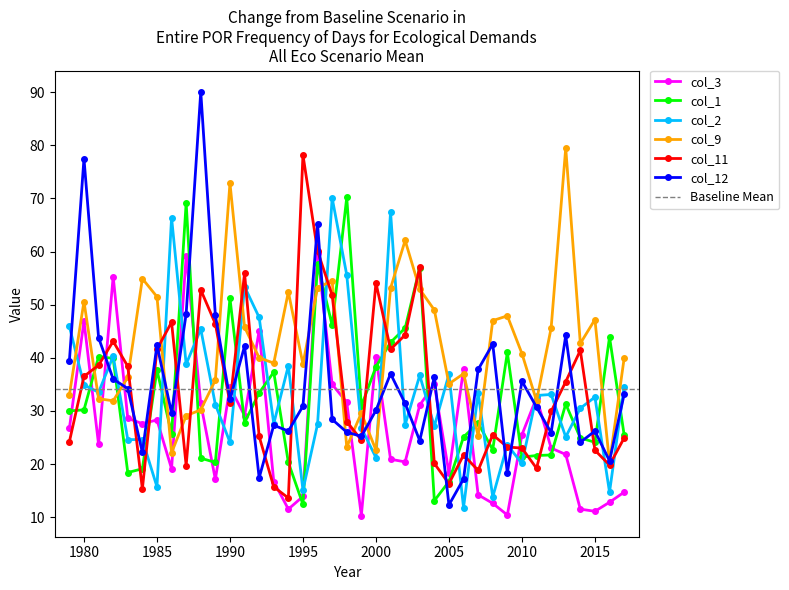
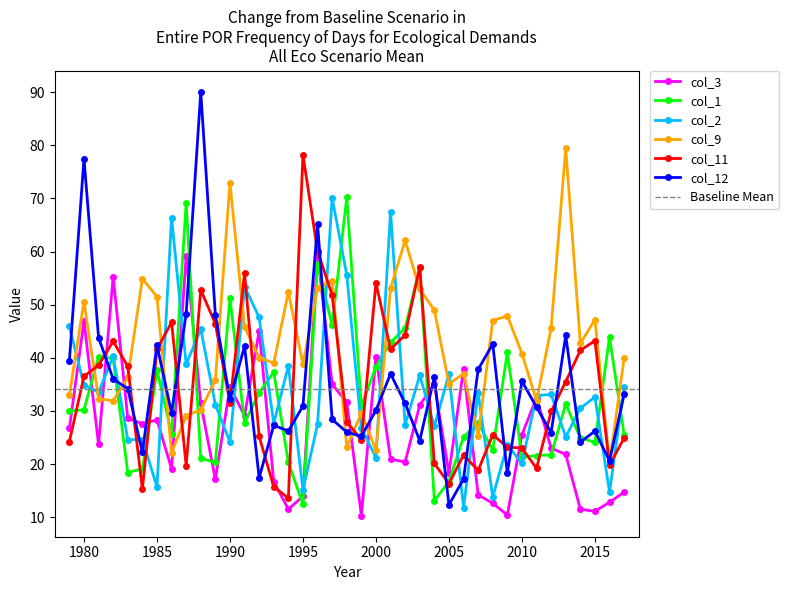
col_11, 2015: 23 -> 43
